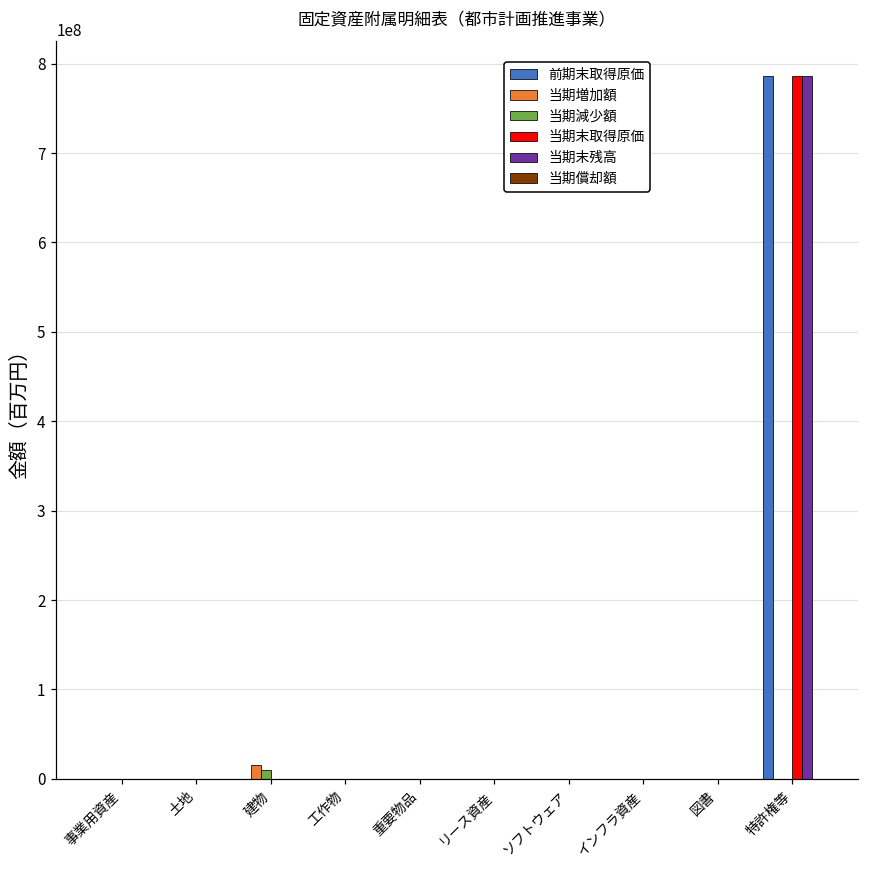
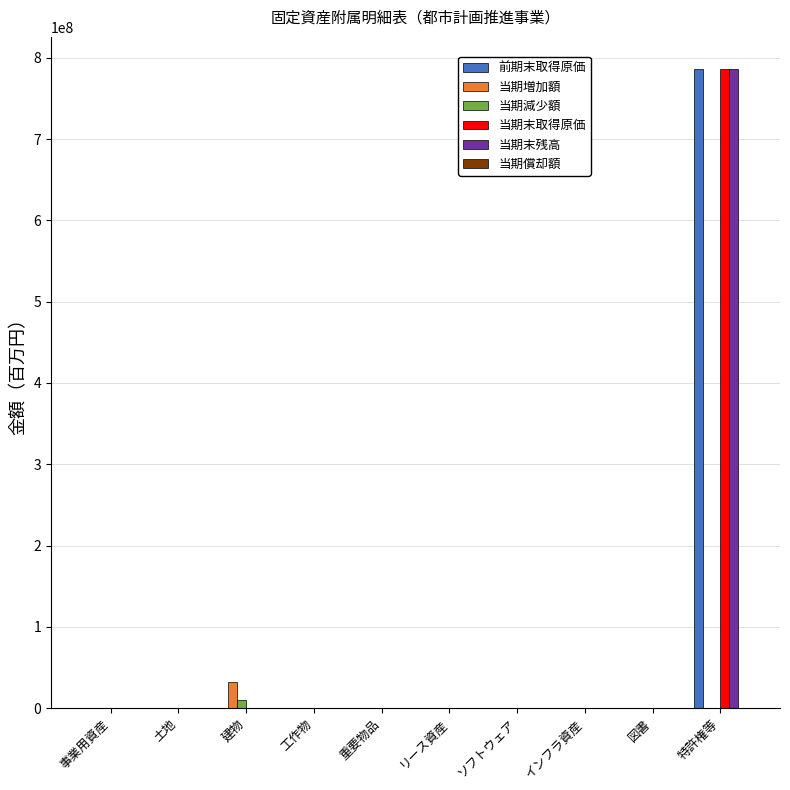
当期増加額, 建物: 20000000 -> 30000000
